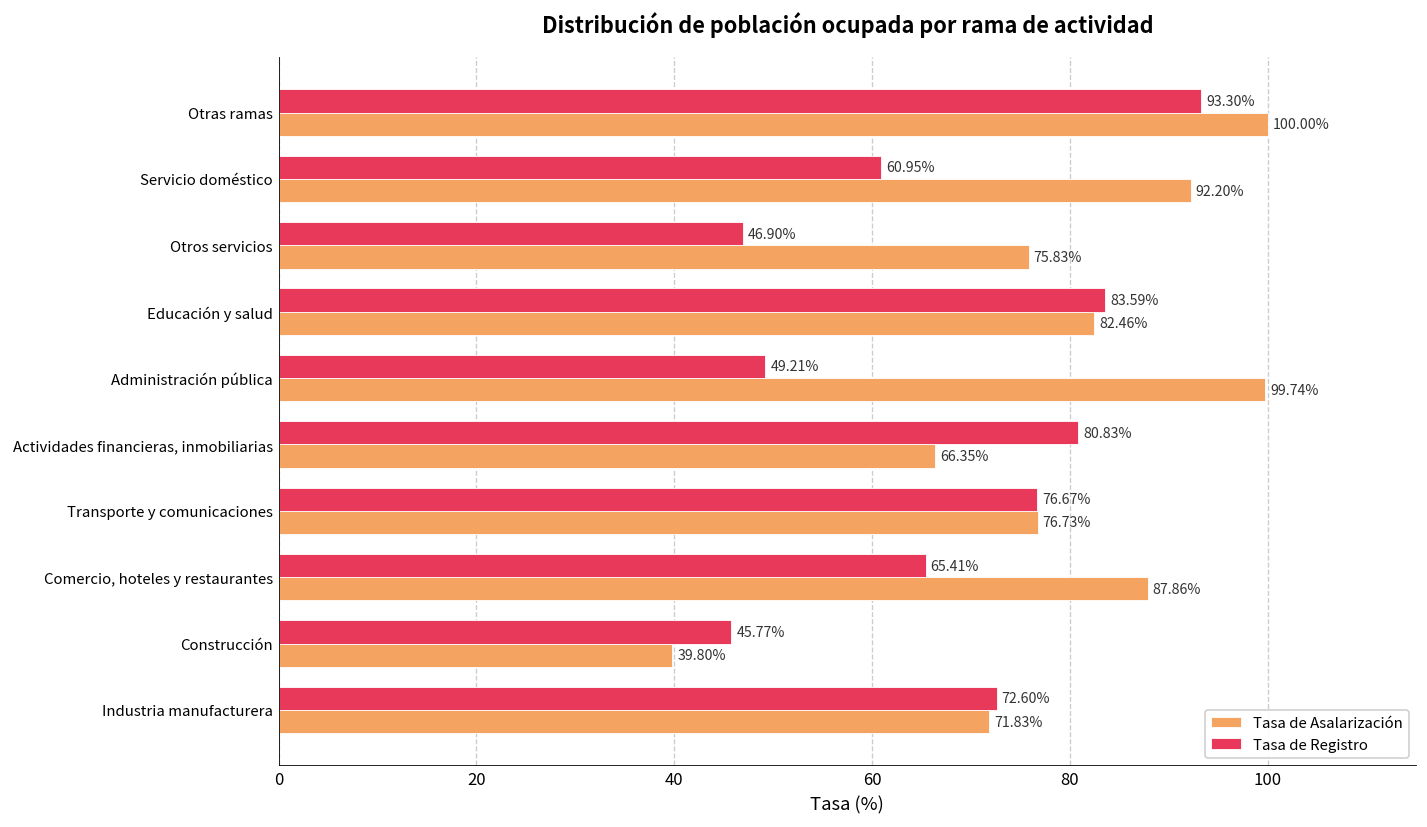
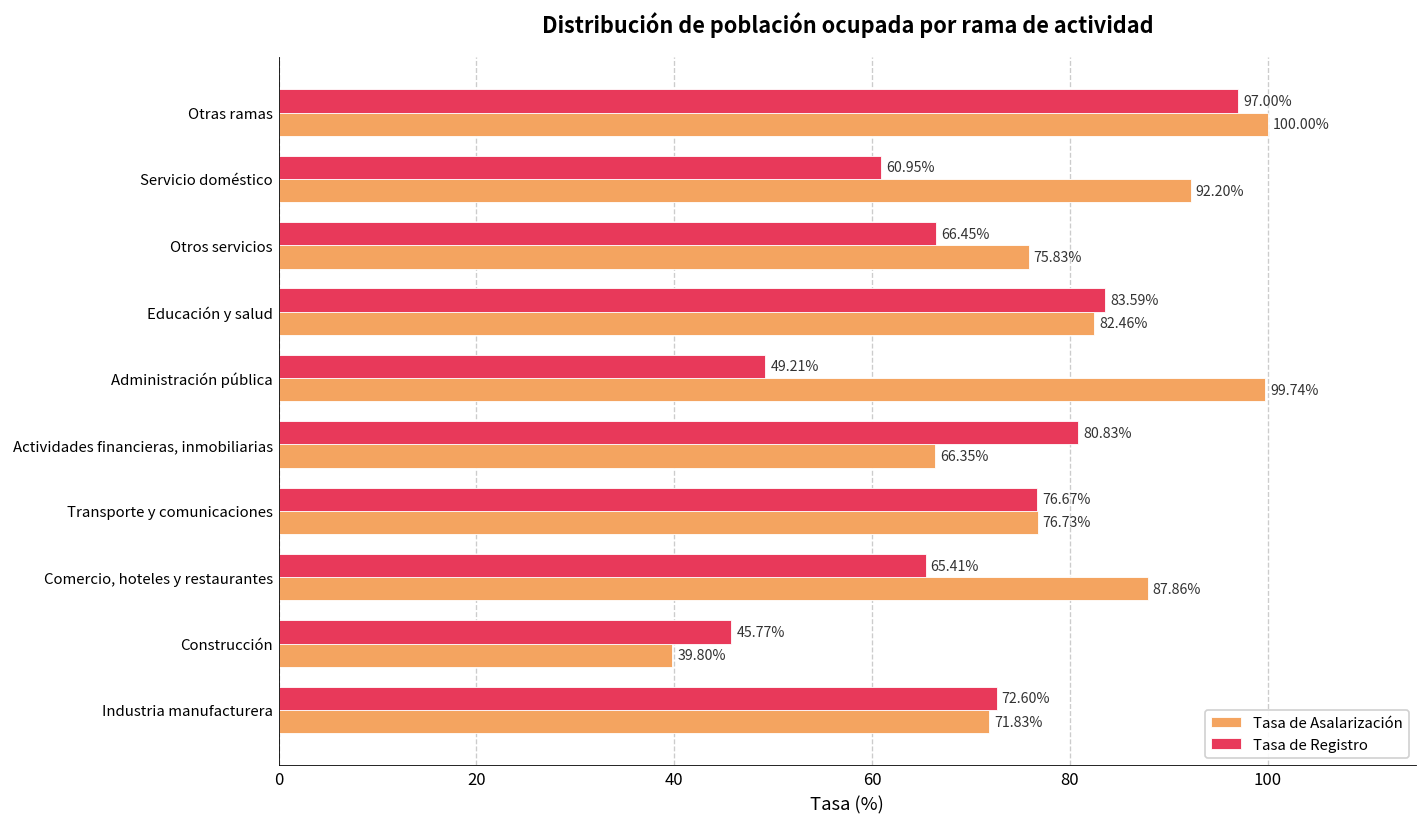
Tasa de Registro, Otras ramas: 93.30% -> 97.00%
Tasa de Registro, Otros servicios: 46.90% -> 66.45%
